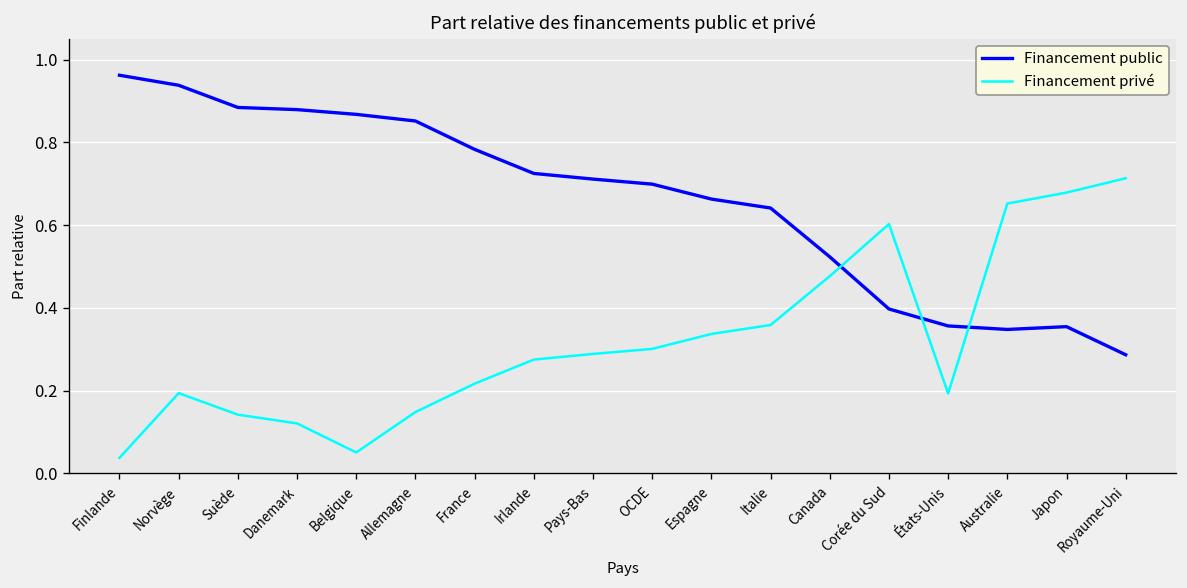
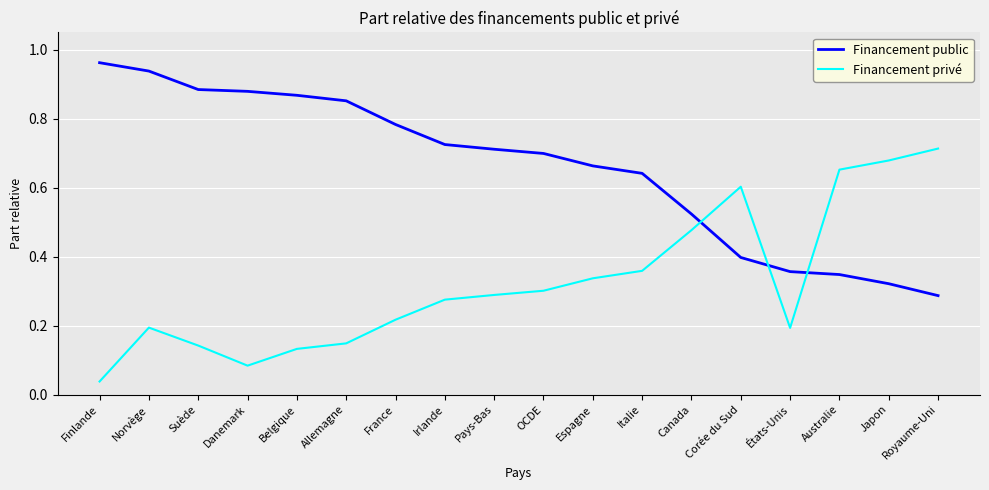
Financement privé, Danemark: 0.12 -> 0.08
Financement privé, Belgique: 0.05 -> 0.13
Financement public, Japon: 0.35 -> 0.32
